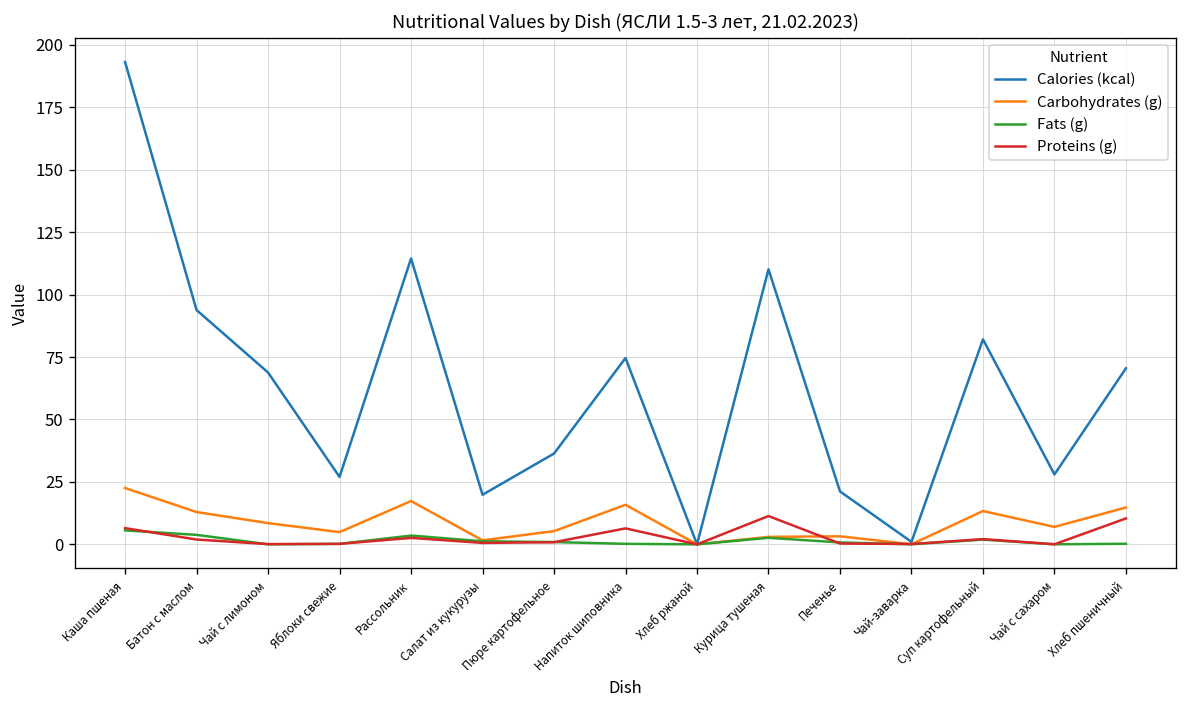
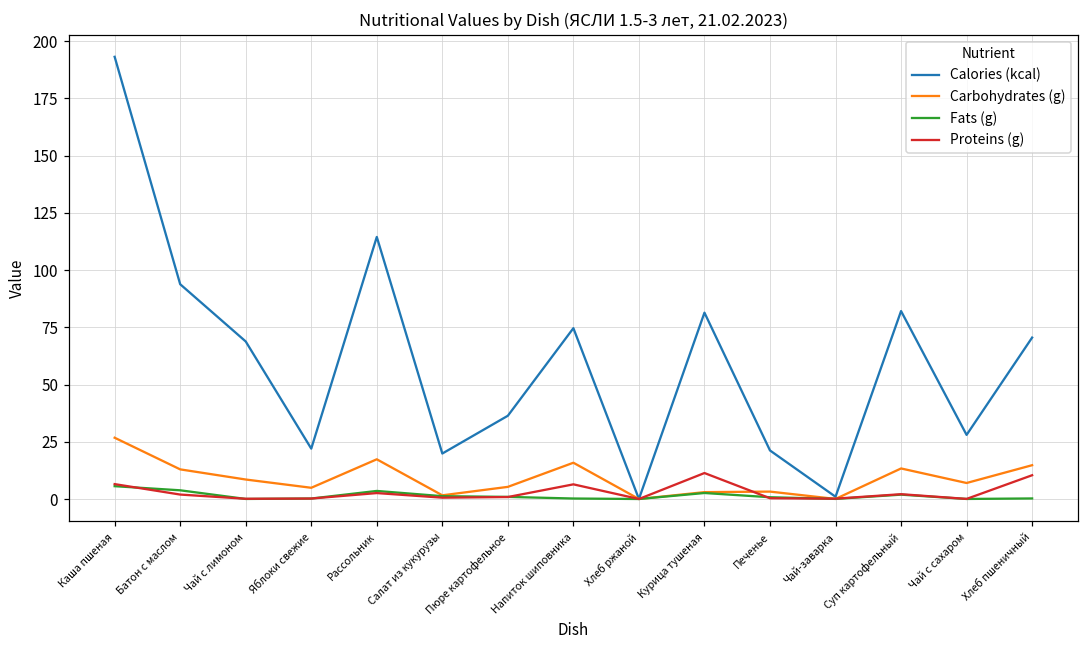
Carbohydrates (g), Каша пшеная: 23 -> 27
Calories (kcal), Яблоки свежие: 27 -> 22
Calories (kcal), Курица тушеная: 110 -> 81
